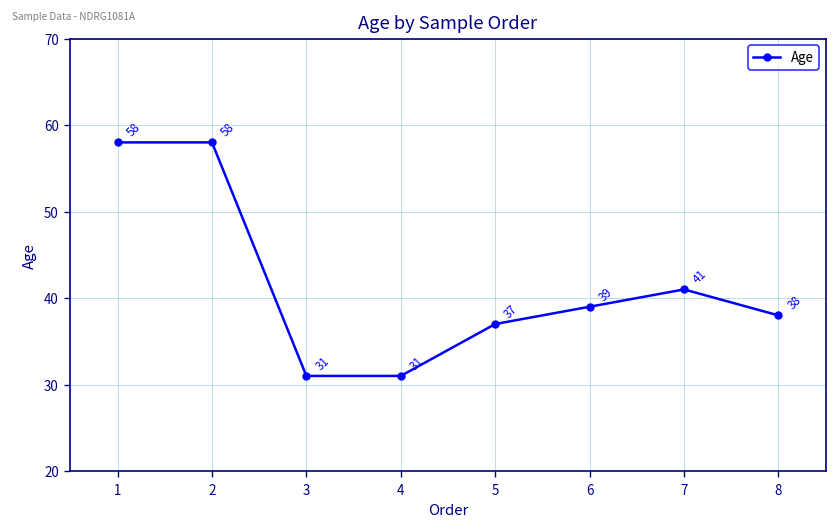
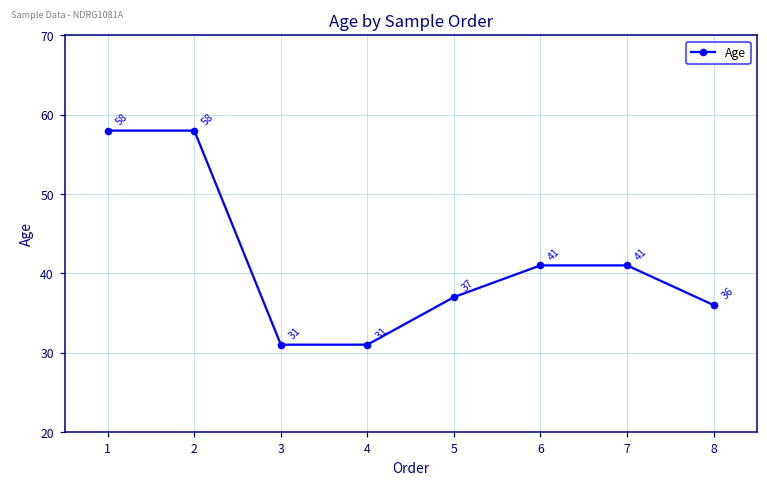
6: 39 -> 41
8: 38 -> 36
